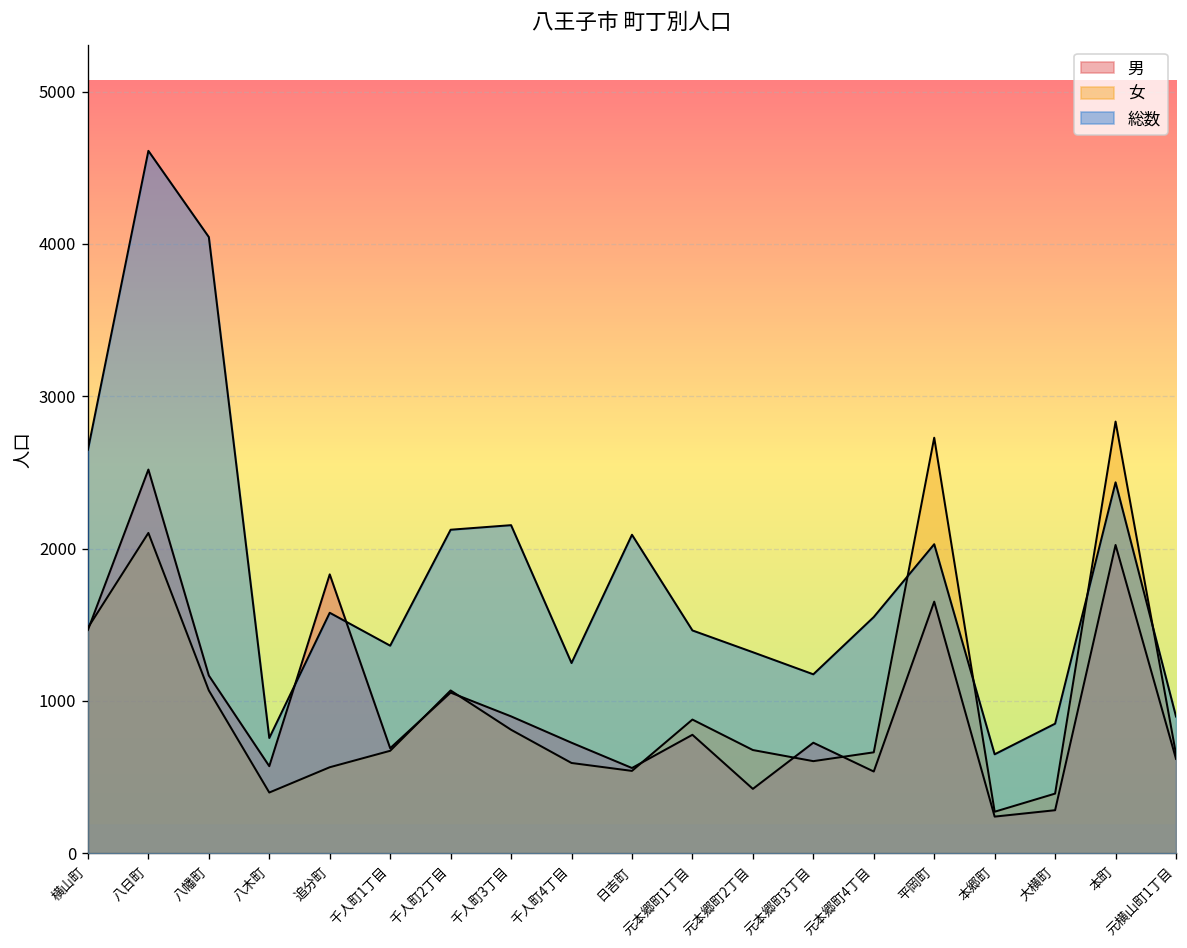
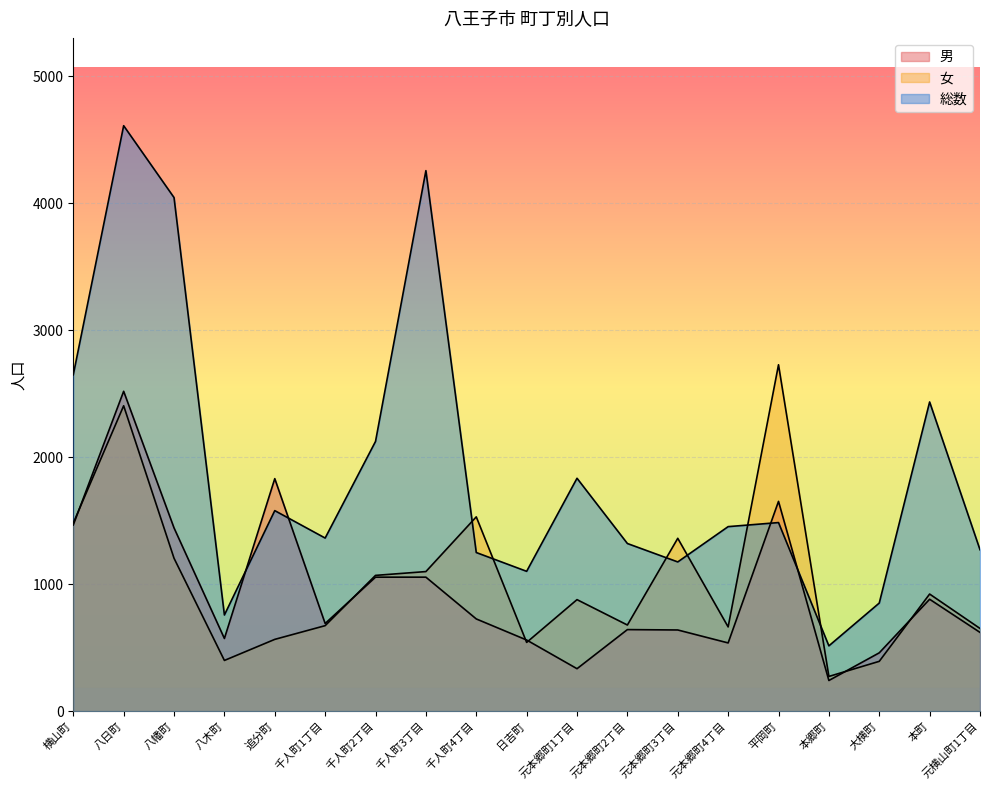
女, 八日町: 2100 -> 2410
男, 八幡町: 1170 -> 1440
女, 八幡町: 1070 -> 1200
男, 千人町3丁目: 900 -> 1060
女, 千人町3丁目: 810 -> 1100
総数, 千人町3丁目: 2150 -> 4260
女, 千人町4丁目: 590 -> 1530
総数, 日吉町: 2090 -> 1100
男, 元本郷町1丁目: 780 -> 330
総数, 元本郷町1丁目: 1460 -> 1830
男, 元本郷町2丁目: 420 -> 640
男, 元本郷町3丁目: 730 -> 640
女, 元本郷町3丁目: 610 -> 1360
総数, 元本郷町4丁目: 1550 -> 1450
総数, 平岡町: 2030 -> 1490
総数, 本郷町: 650 -> 510
男, 大横町: 280 -> 460
男, 本町: 2020 -> 880
女, 本町: 2830 -> 920
総数, 元横山町1丁目: 900 -> 1270
